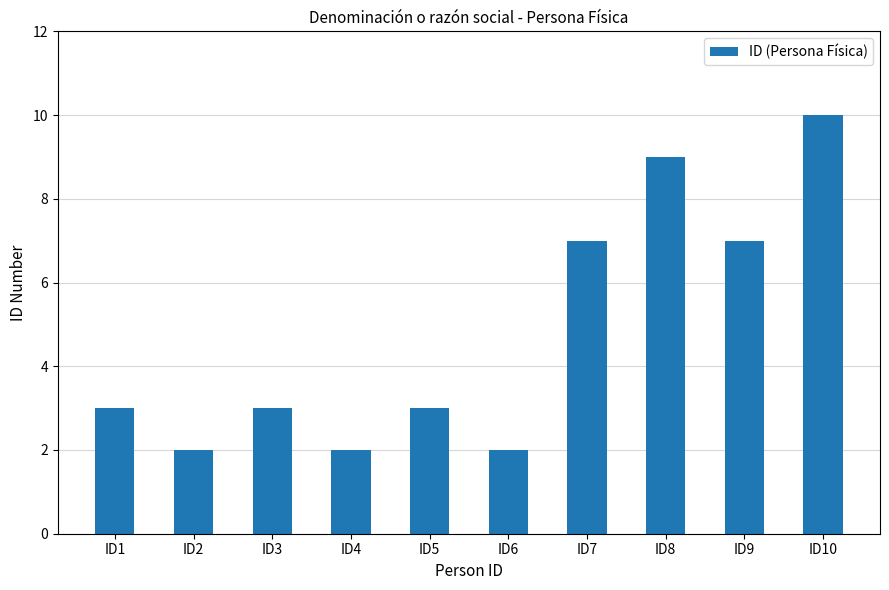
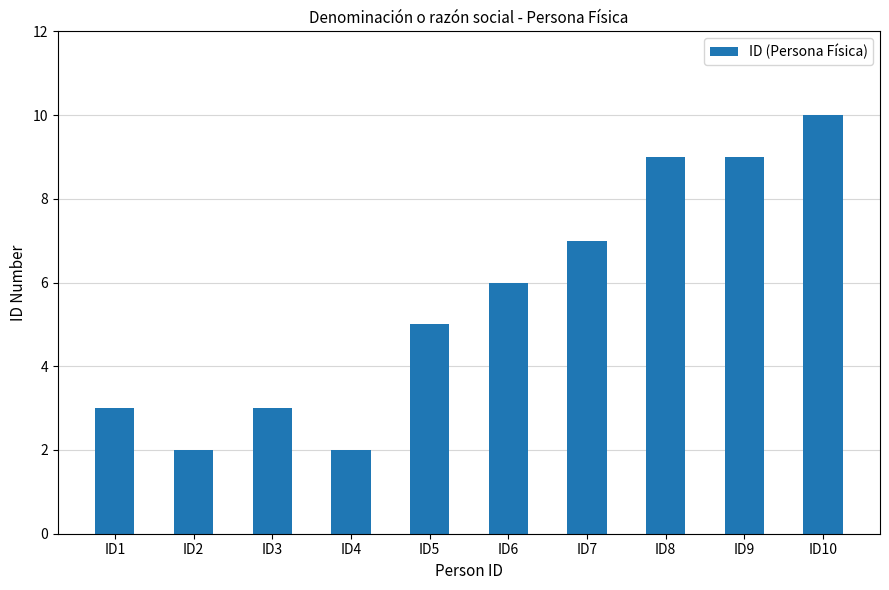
ID5: 3 -> 5
ID6: 2 -> 6
ID9: 7 -> 9
